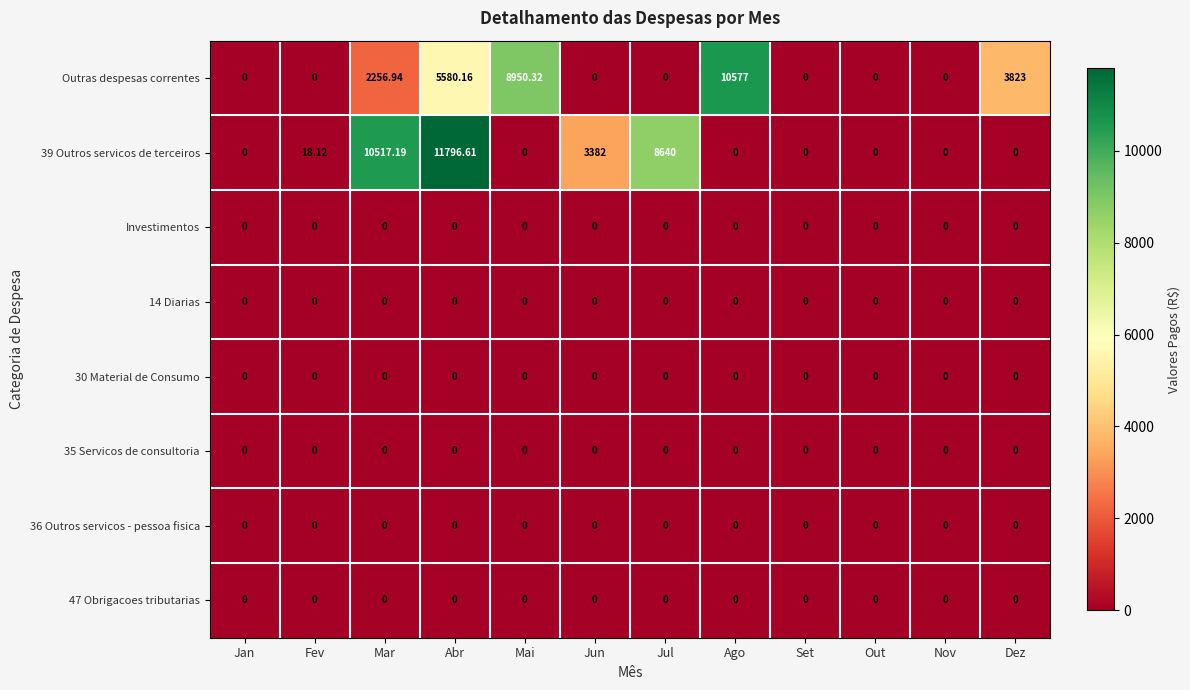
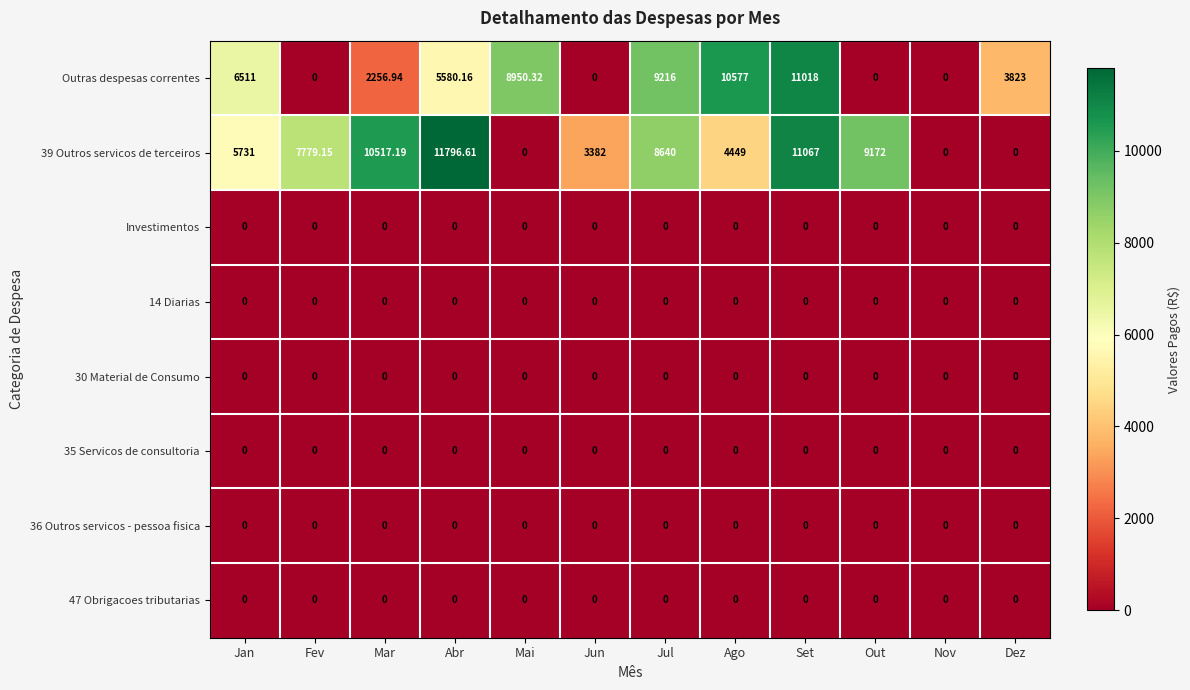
Outras despesas correntes, Jan: 0 -> 6511
Outras despesas correntes, Jul: 0 -> 9216
Outras despesas correntes, Set: 0 -> 11018
39 Outros servicos de terceiros, Jan: 0 -> 5731
39 Outros servicos de terceiros, Fev: 18.12 -> 7779.15
39 Outros servicos de terceiros, Ago: 0 -> 4449
39 Outros servicos de terceiros, Set: 0 -> 11067
39 Outros servicos de terceiros, Out: 0 -> 9172
